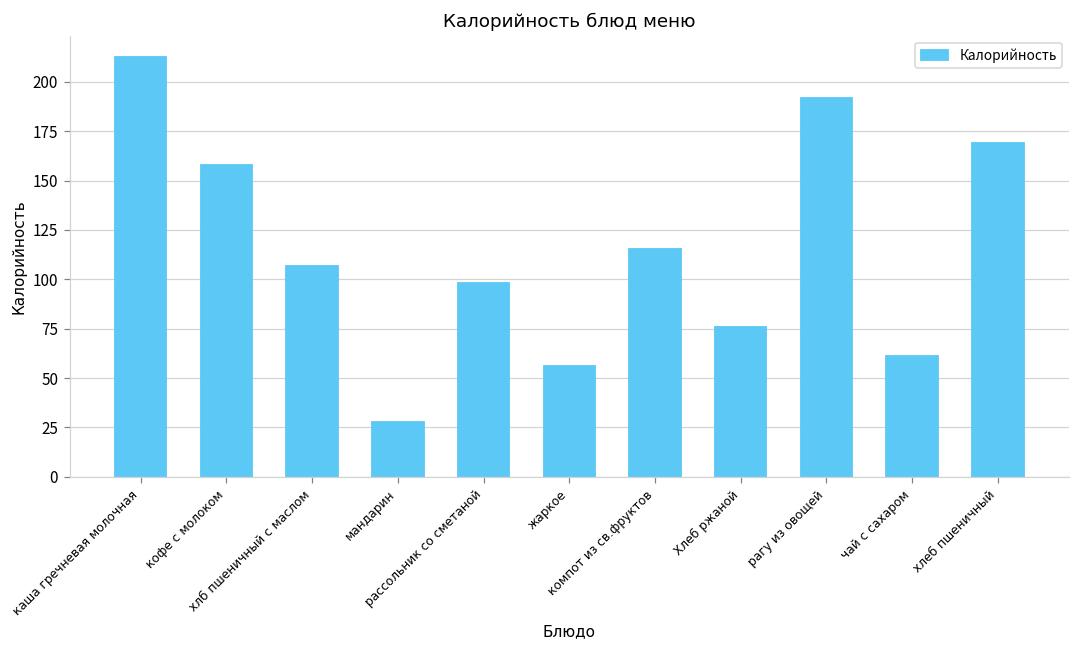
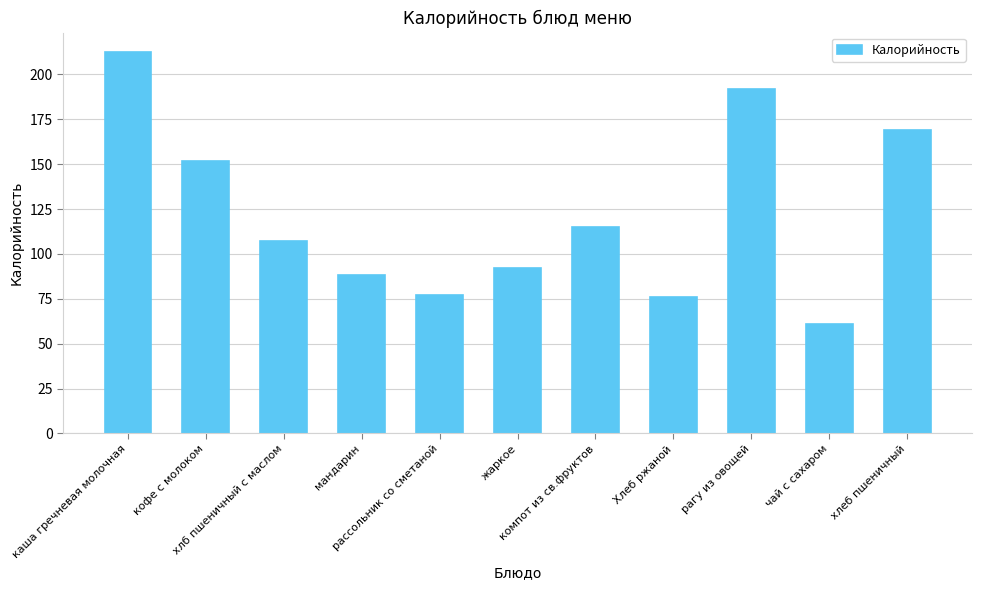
кофе с молоком: 158 -> 152
мандарин: 28 -> 88
рассольник со сметаной: 98 -> 77
жаркое: 56 -> 92
